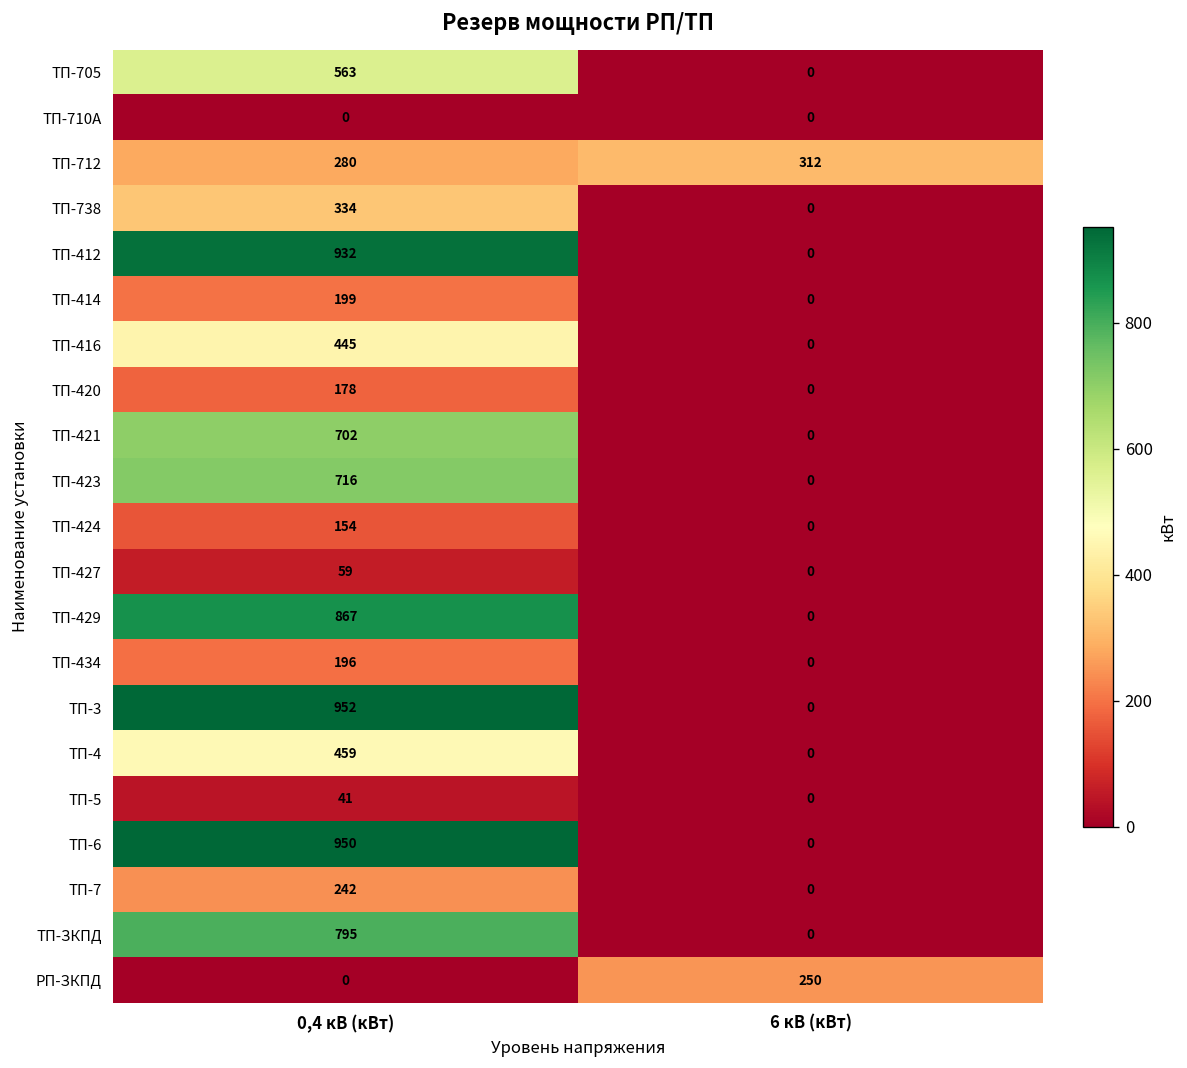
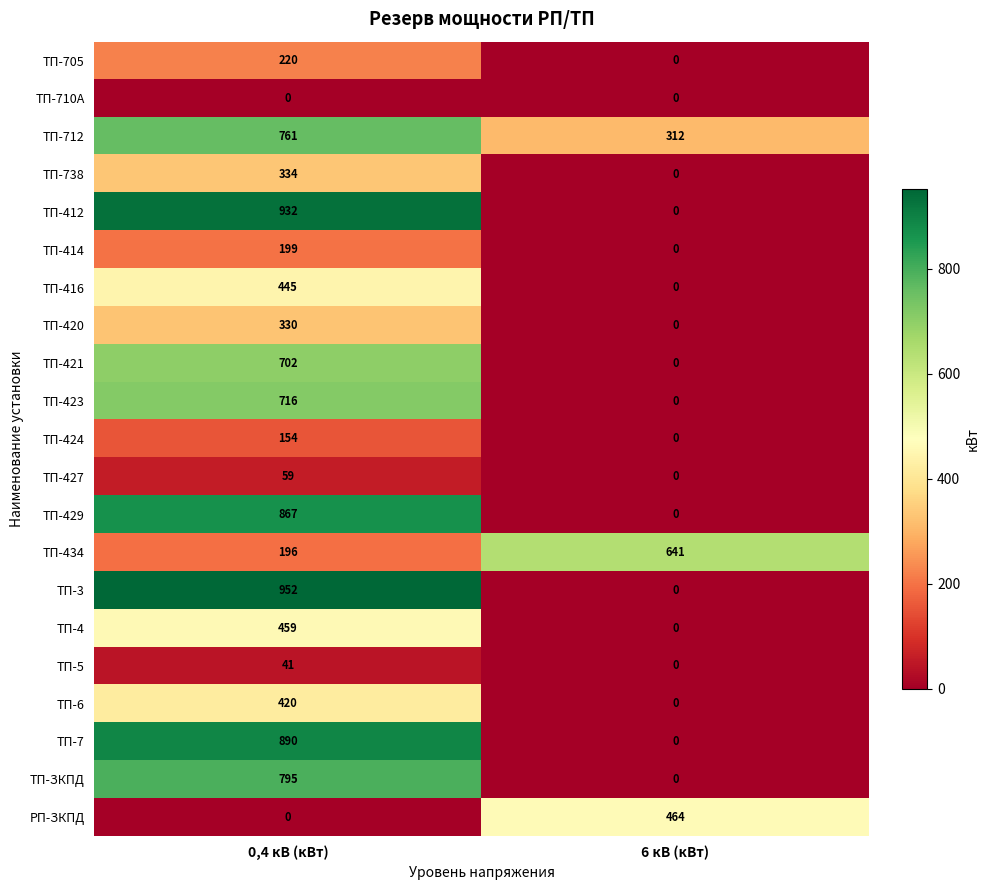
ТП-705, 0,4 кВ (кВт): 563 -> 220
ТП-712, 0,4 кВ (кВт): 280 -> 761
ТП-420, 0,4 кВ (кВт): 178 -> 330
ТП-434, 6 кВ (кВт): 0 -> 641
ТП-6, 0,4 кВ (кВт): 950 -> 420
ТП-7, 0,4 кВ (кВт): 242 -> 890
РП-ЗКПД, 6 кВ (кВт): 250 -> 464
